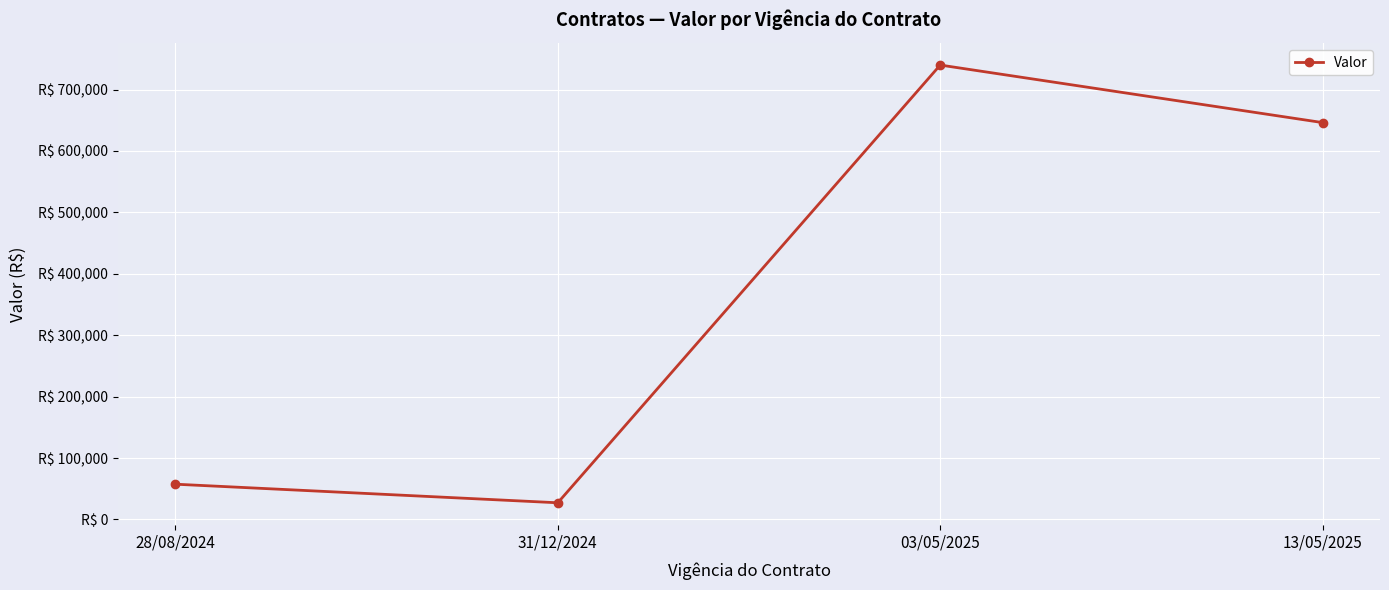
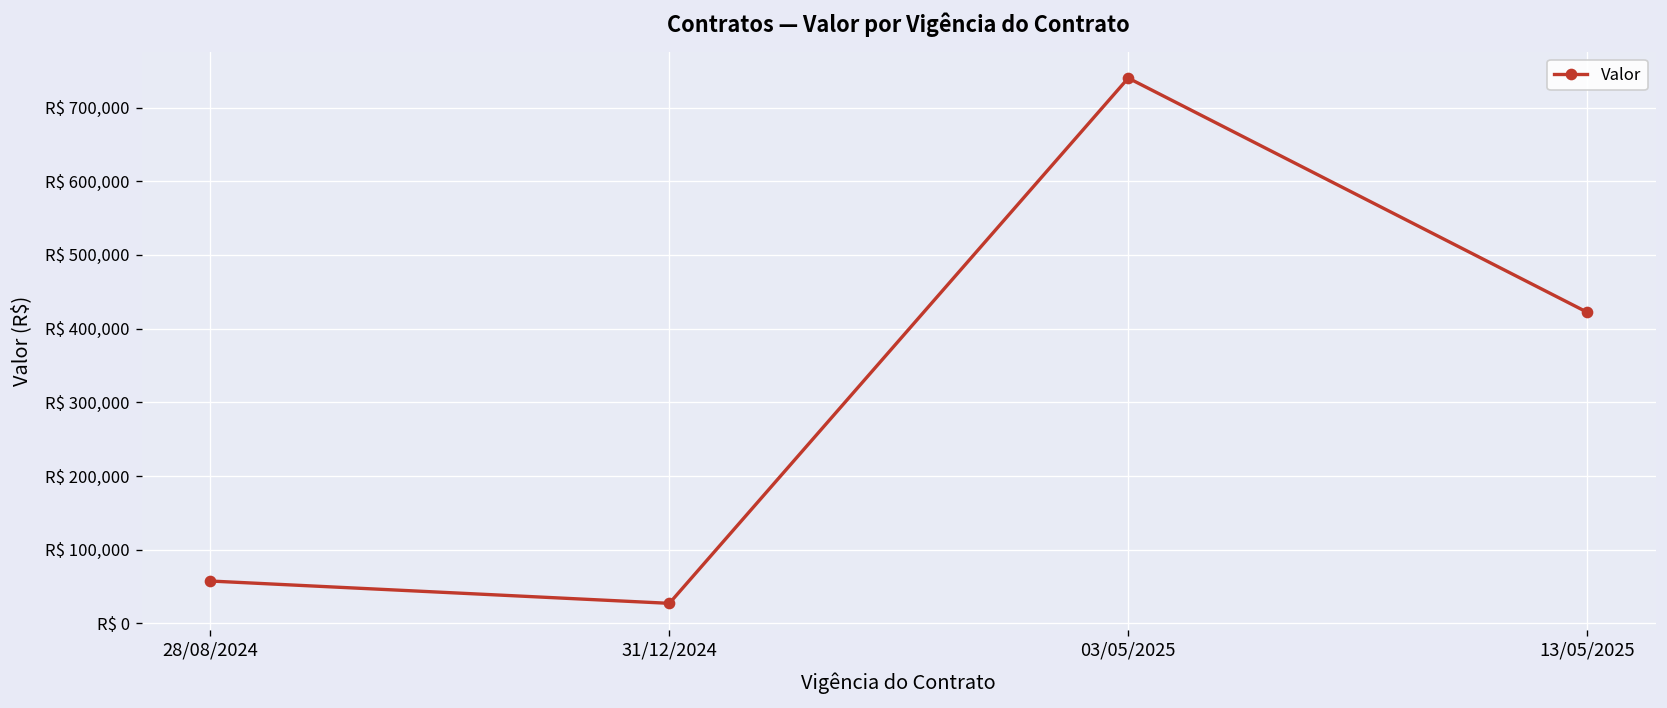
13/05/2025: R$ 650,000 -> R$ 420,000
